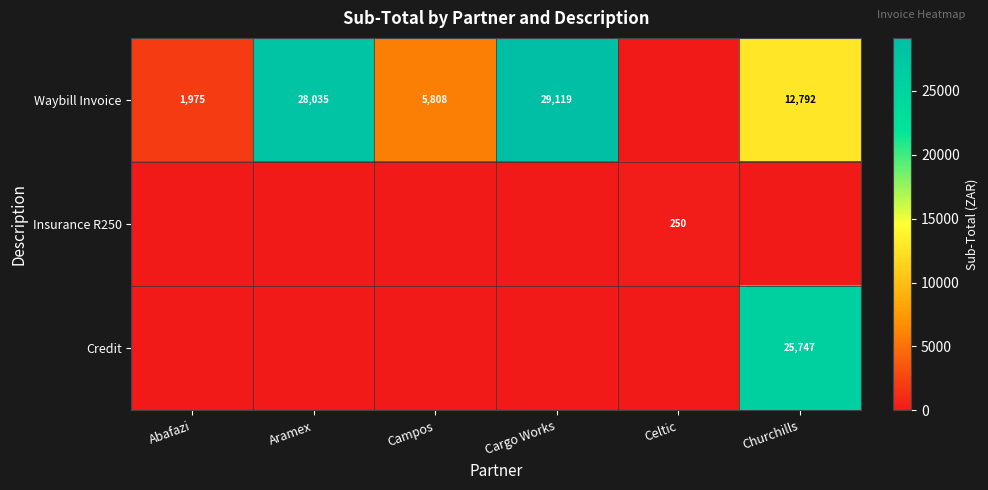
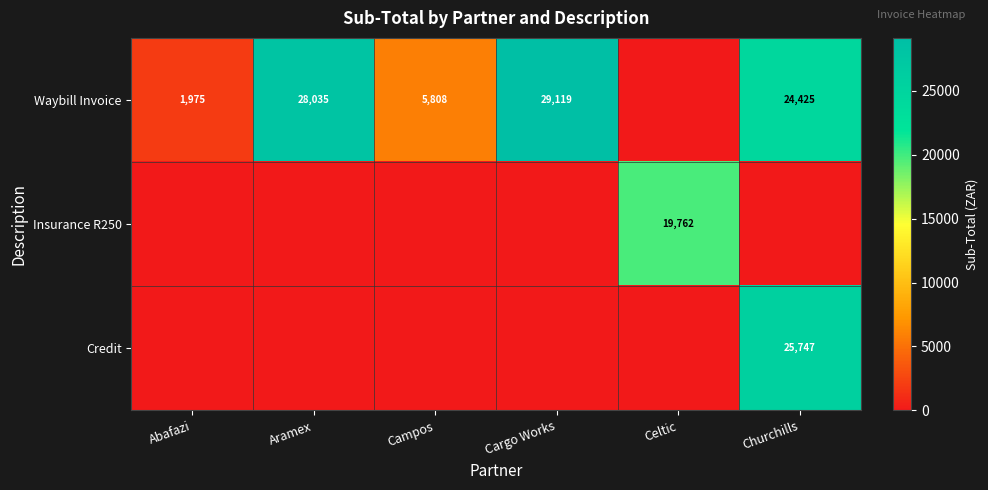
Waybill Invoice, Churchills: 12,792 -> 24,425
Insurance R250, Celtic: 250 -> 19,762
